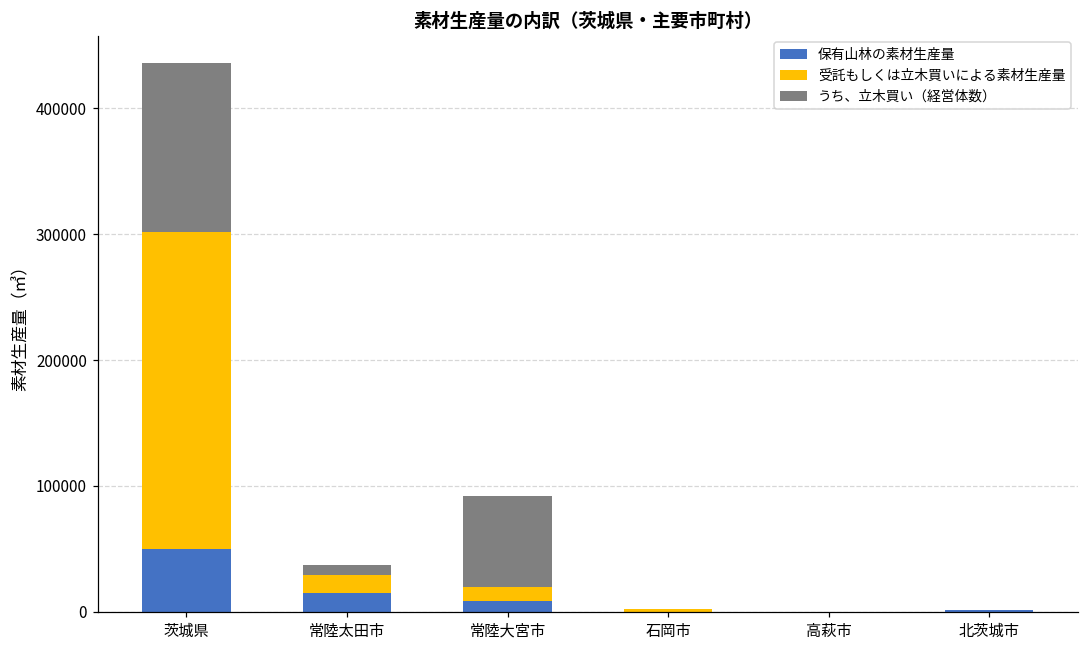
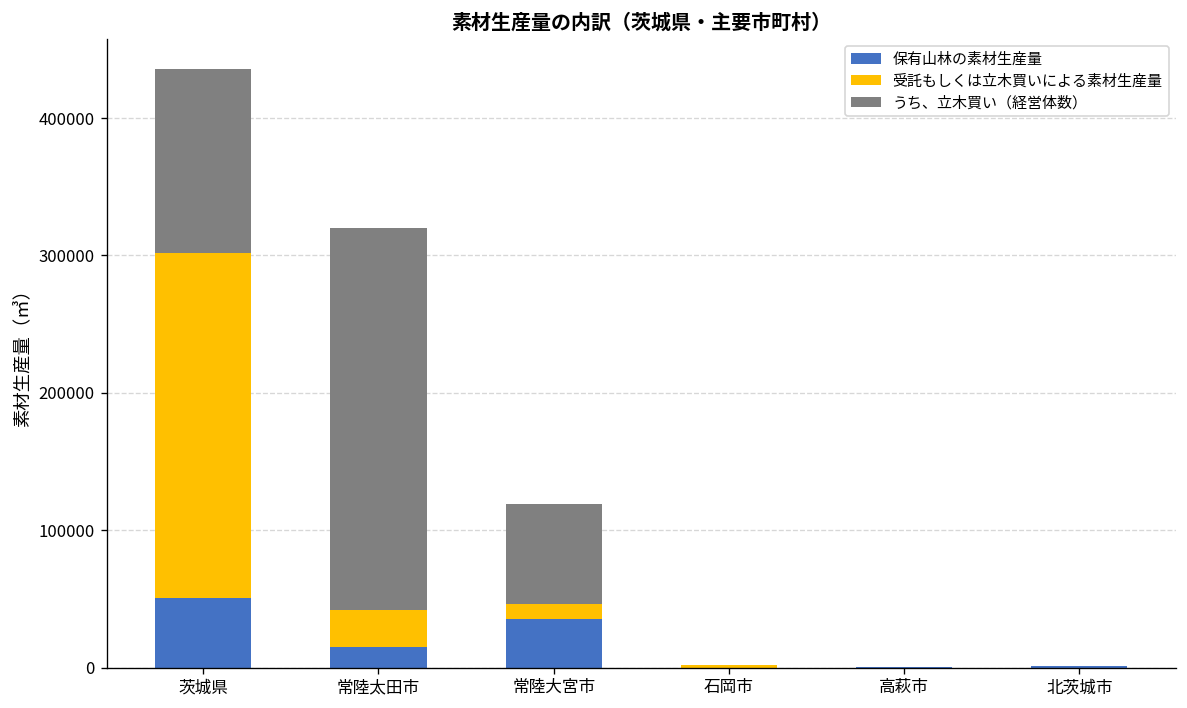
受託もしくは立木買いによる素材生産量, 常陸太田市: 14000 -> 27000
うち、立木買い（経営体数）, 常陸太田市: 8000 -> 278000
保有山林の素材生産量, 常陸大宮市: 9000 -> 35000
